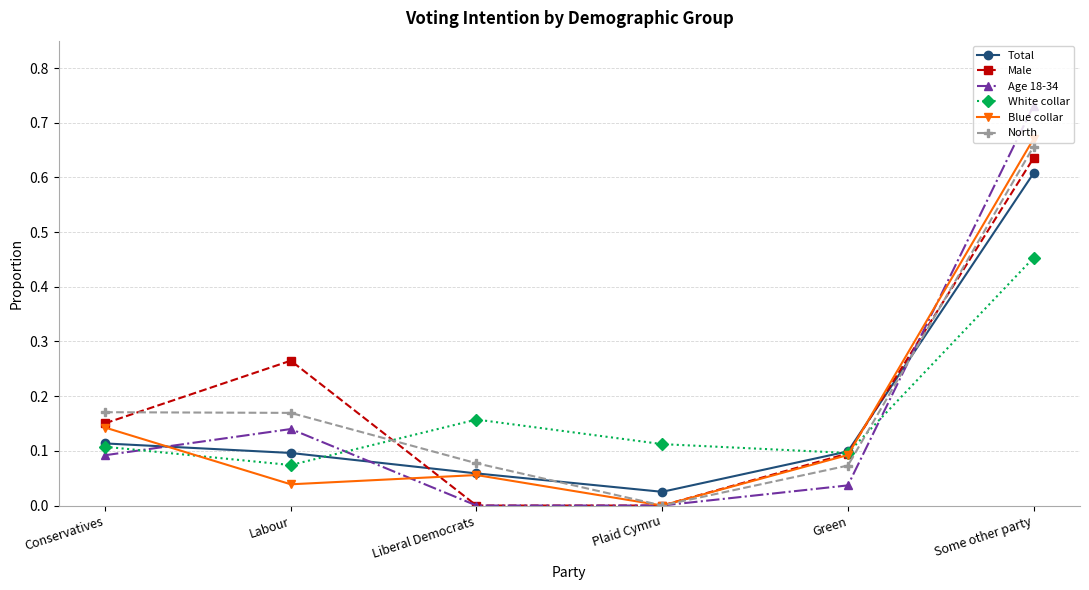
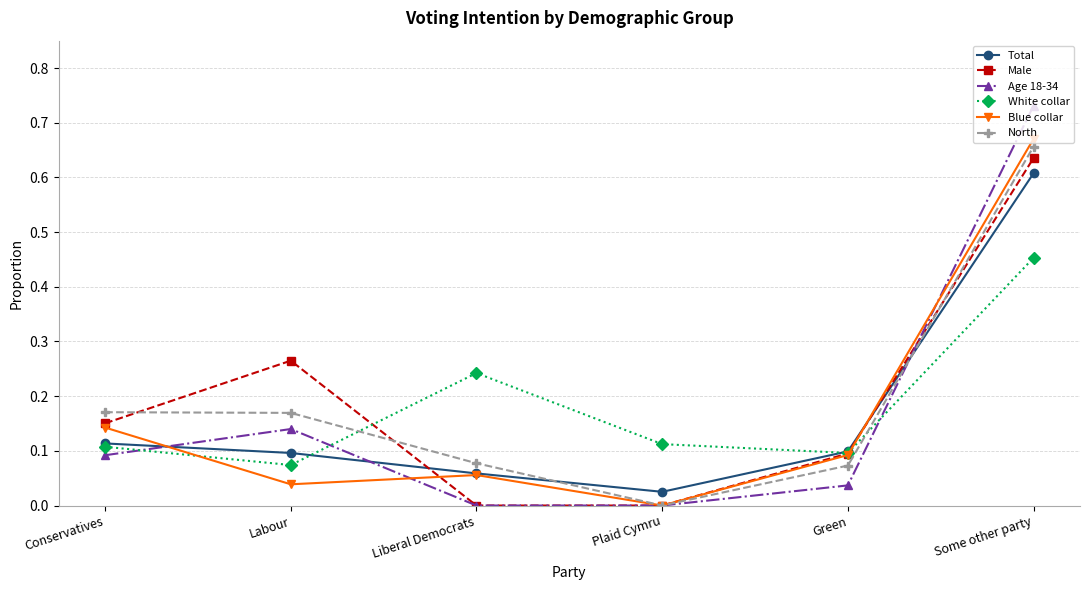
White collar, Liberal Democrats: 0.16 -> 0.24
